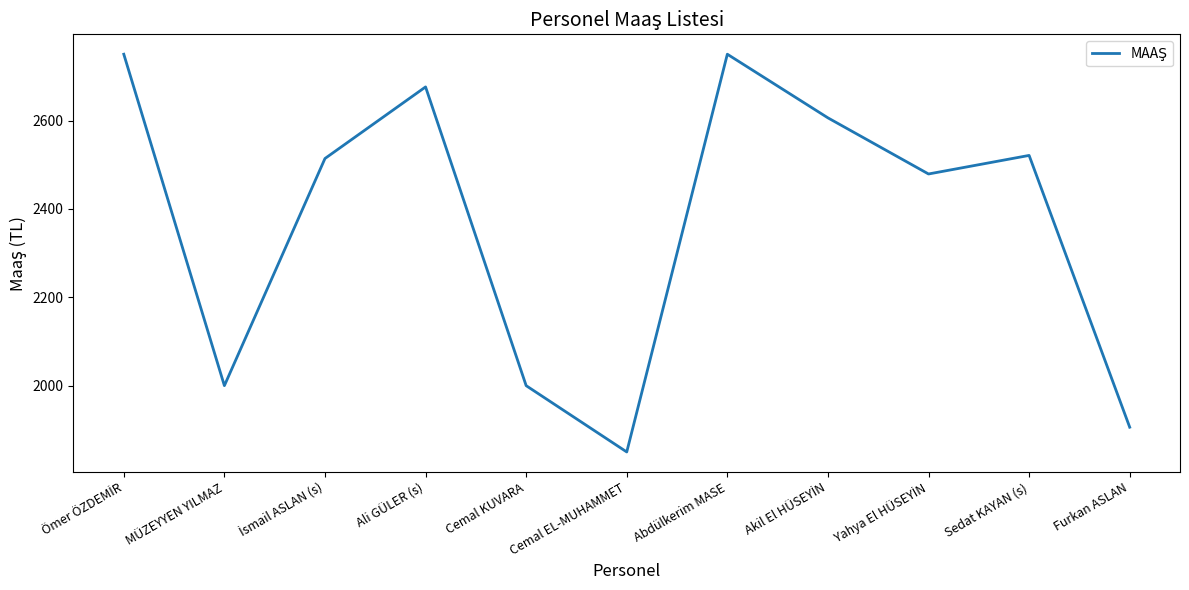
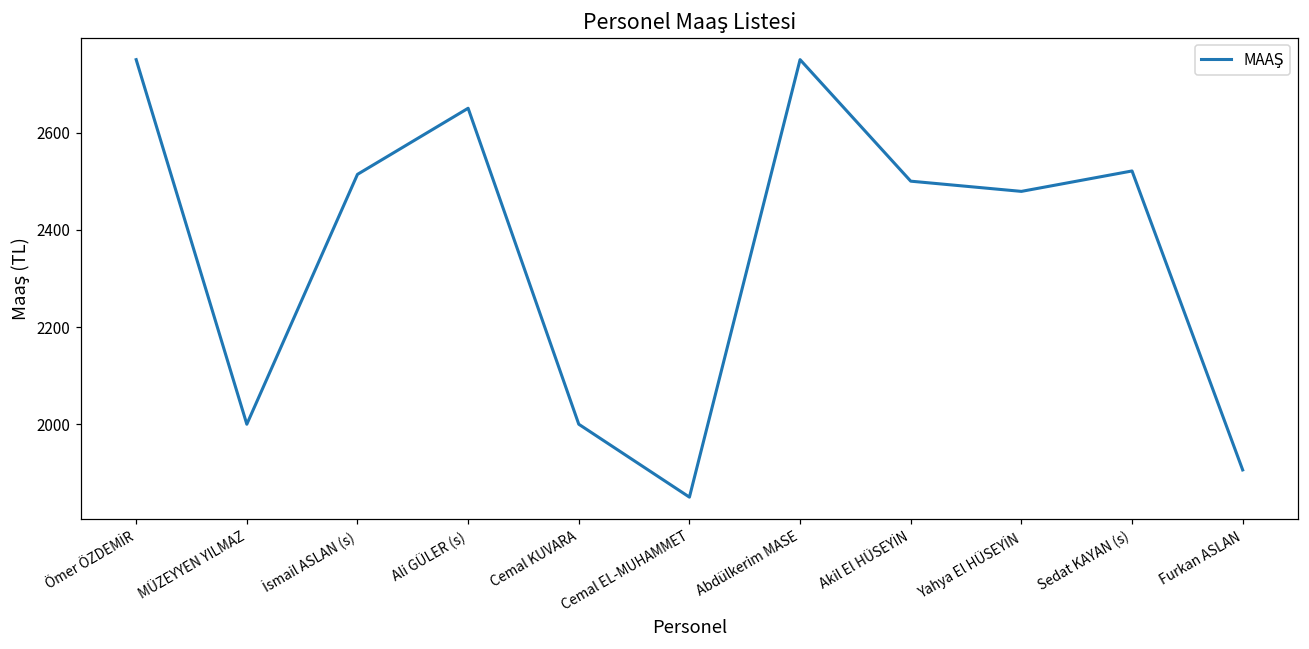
Ali GÜLER (s): 2680 -> 2650
Akil El HÜSEYİN: 2610 -> 2500
